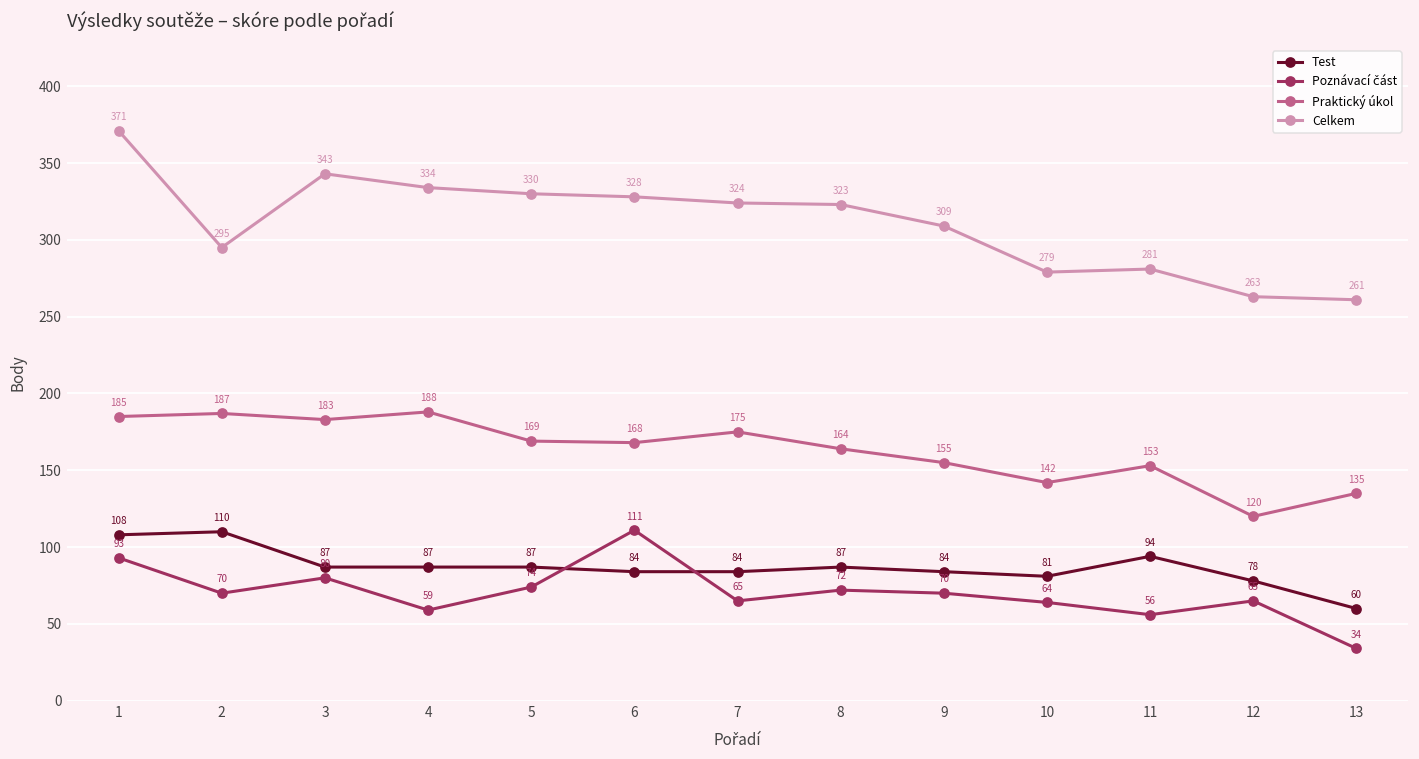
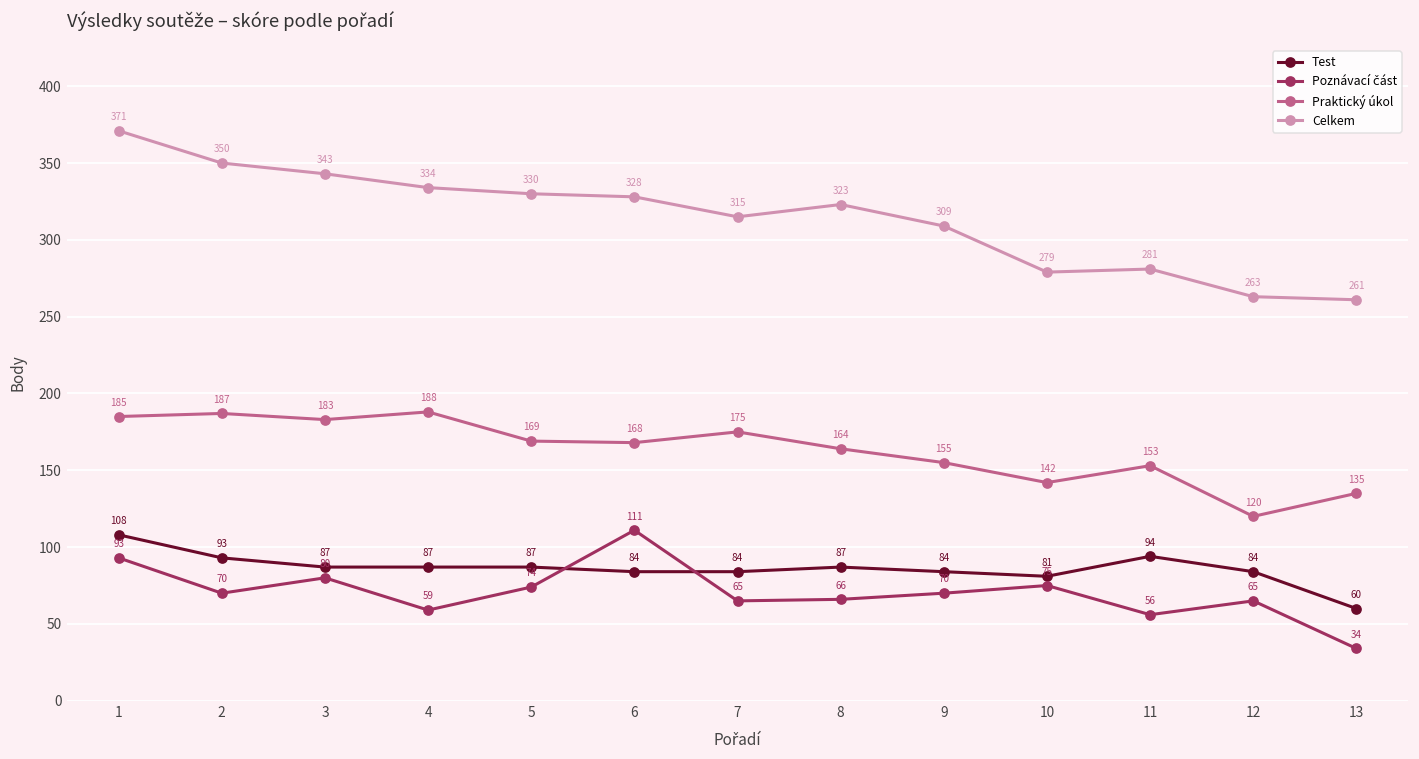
Test, 2: 110 -> 93
Celkem, 2: 295 -> 350
Celkem, 7: 324 -> 315
Poznávací část, 8: 72 -> 66
Poznávací část, 10: 64 -> 75
Test, 12: 78 -> 84
